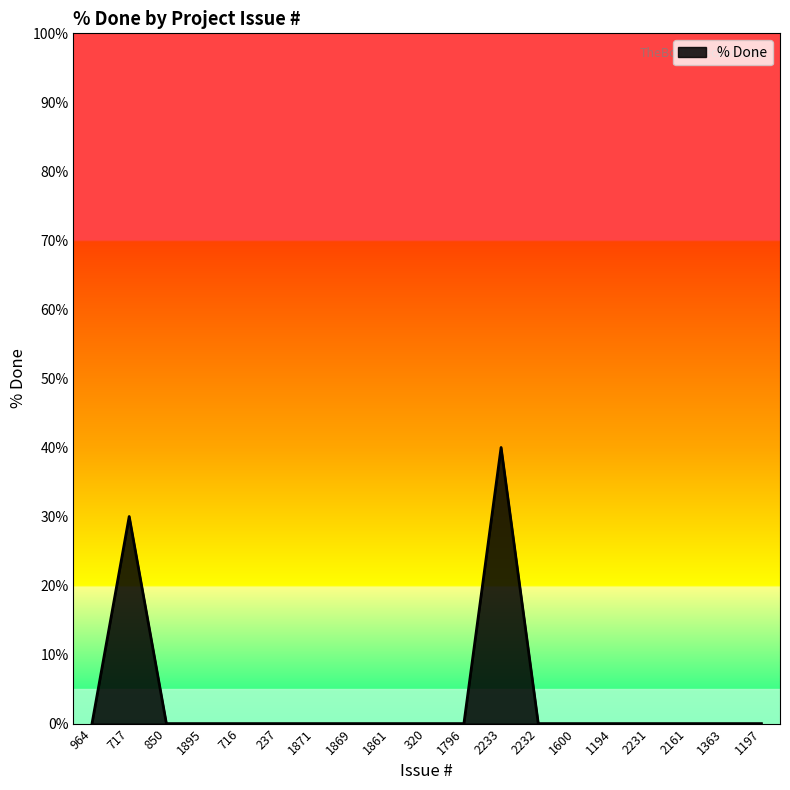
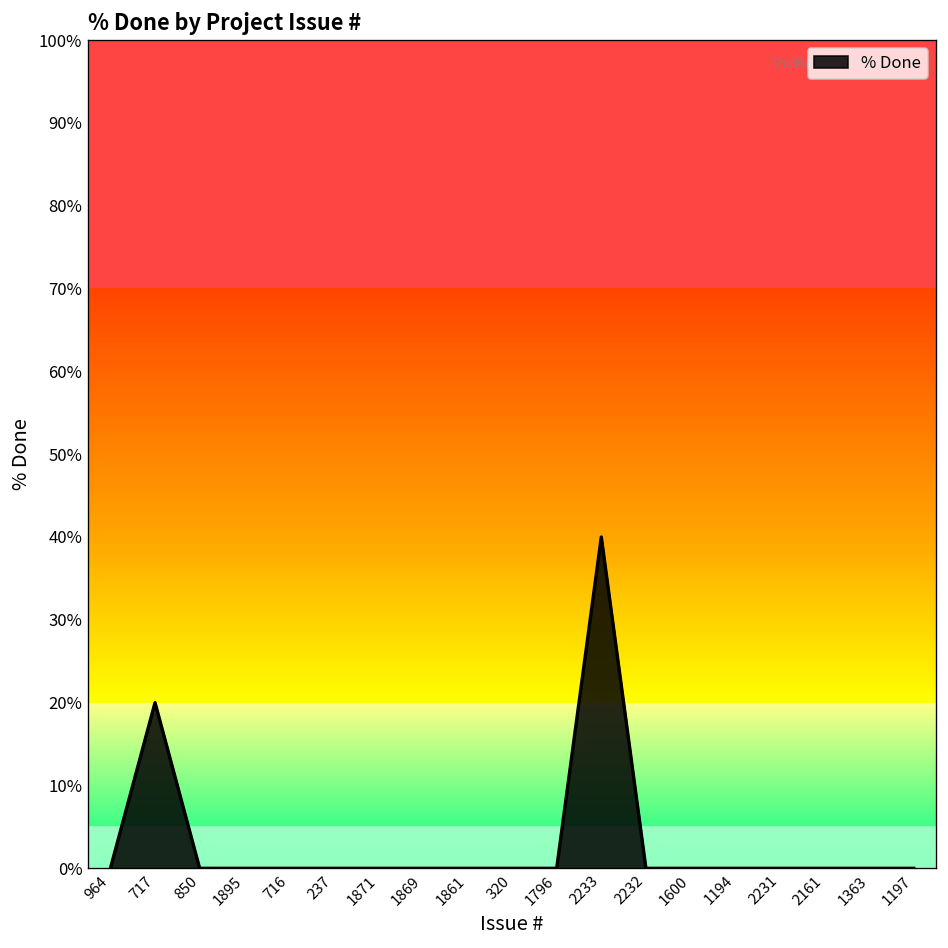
717: 30% -> 20%
